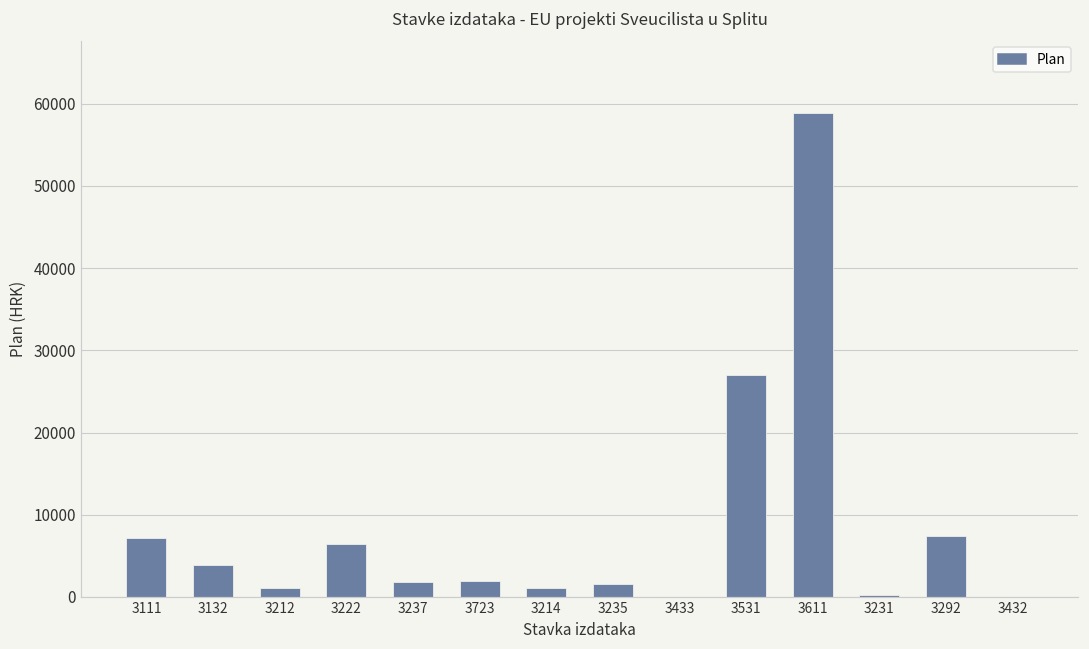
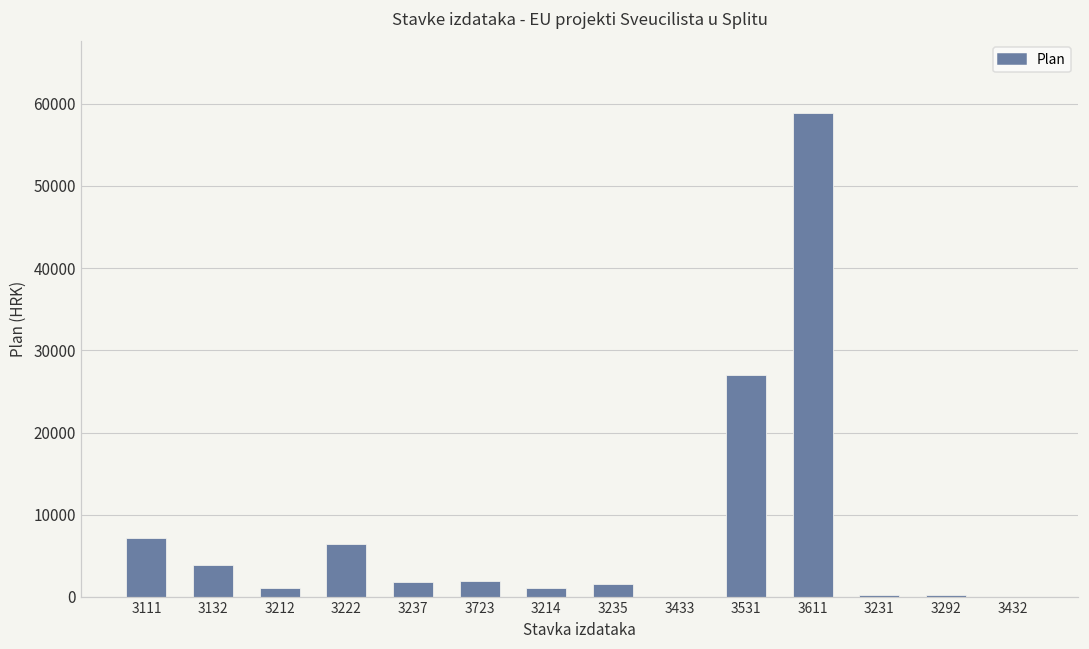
3292: 7000 -> 0
